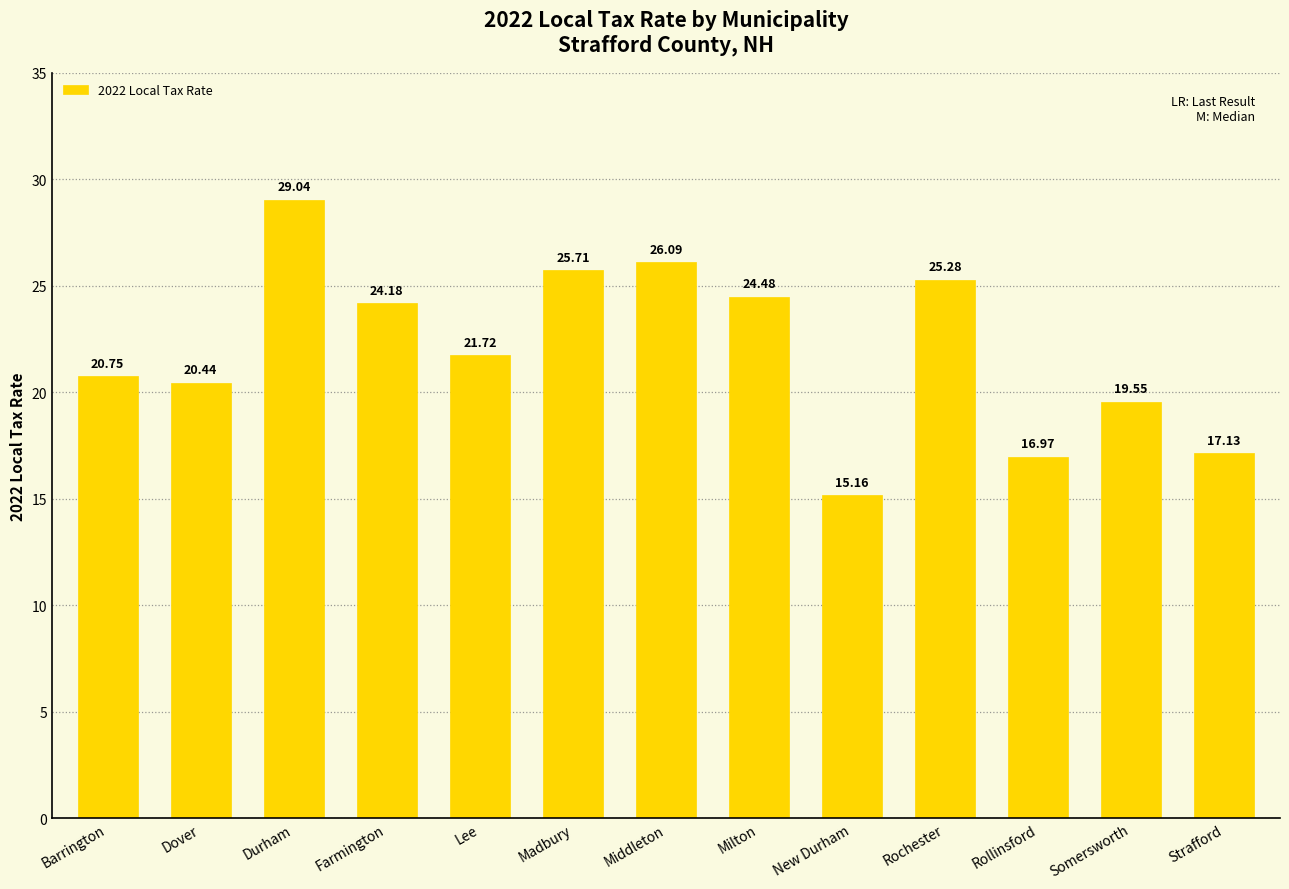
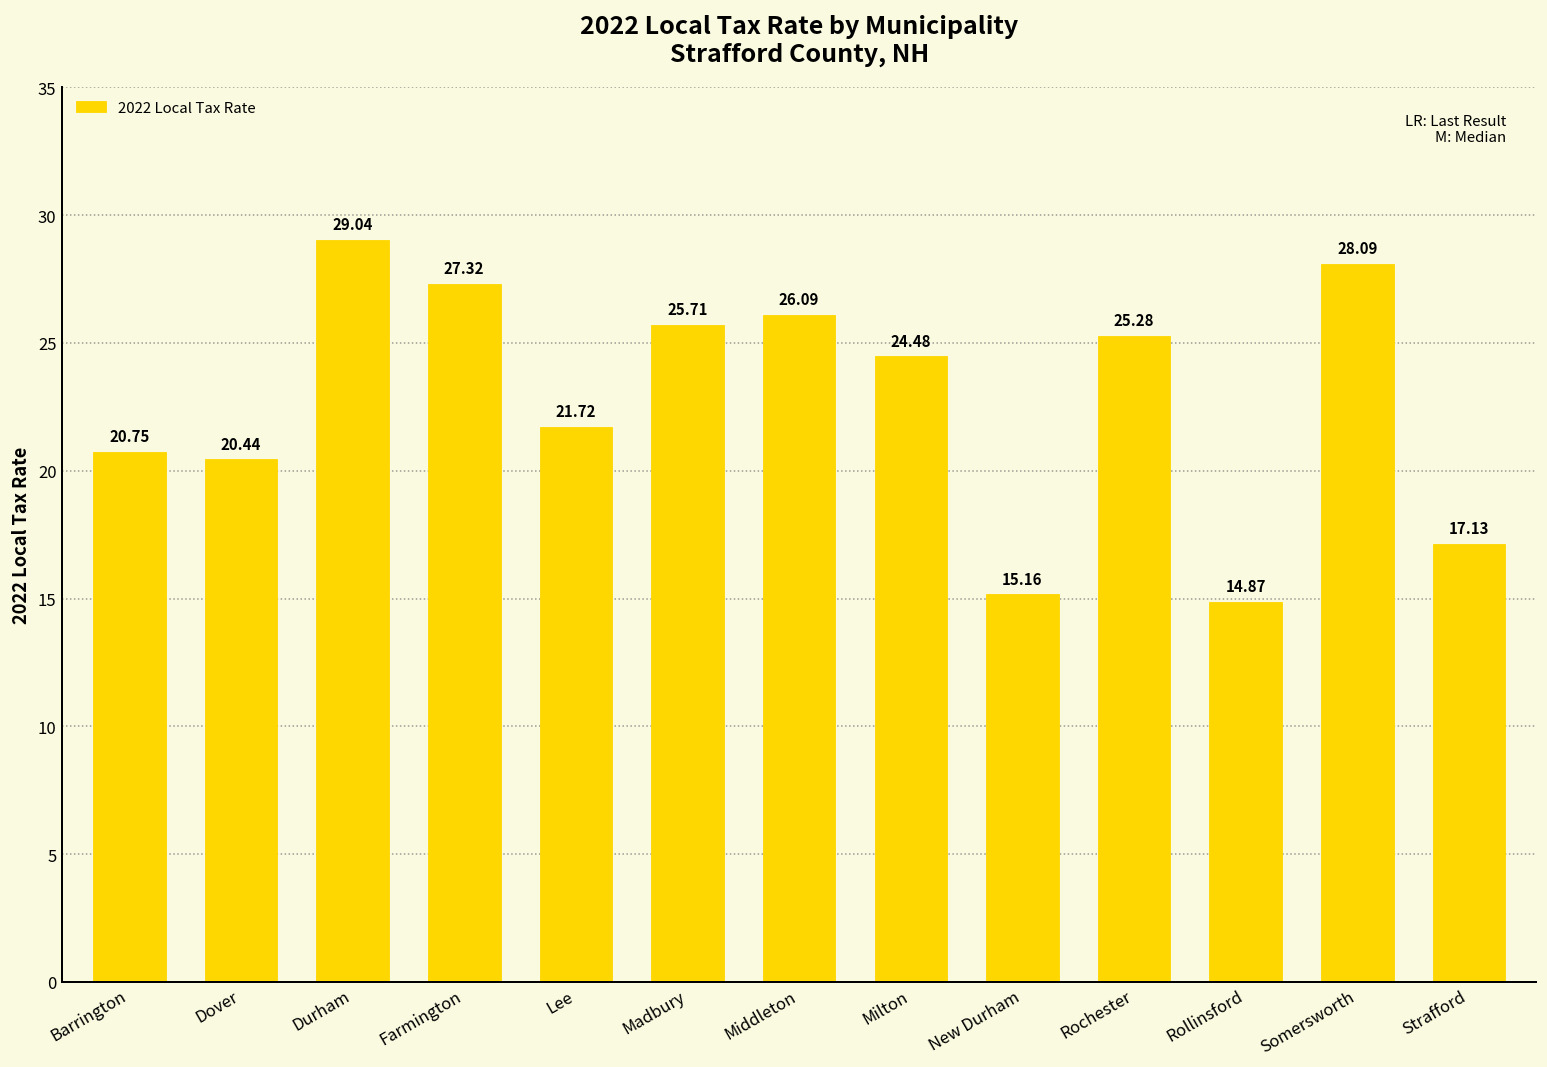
Farmington: 24.18 -> 27.32
Rollinsford: 16.97 -> 14.87
Somersworth: 19.55 -> 28.09
